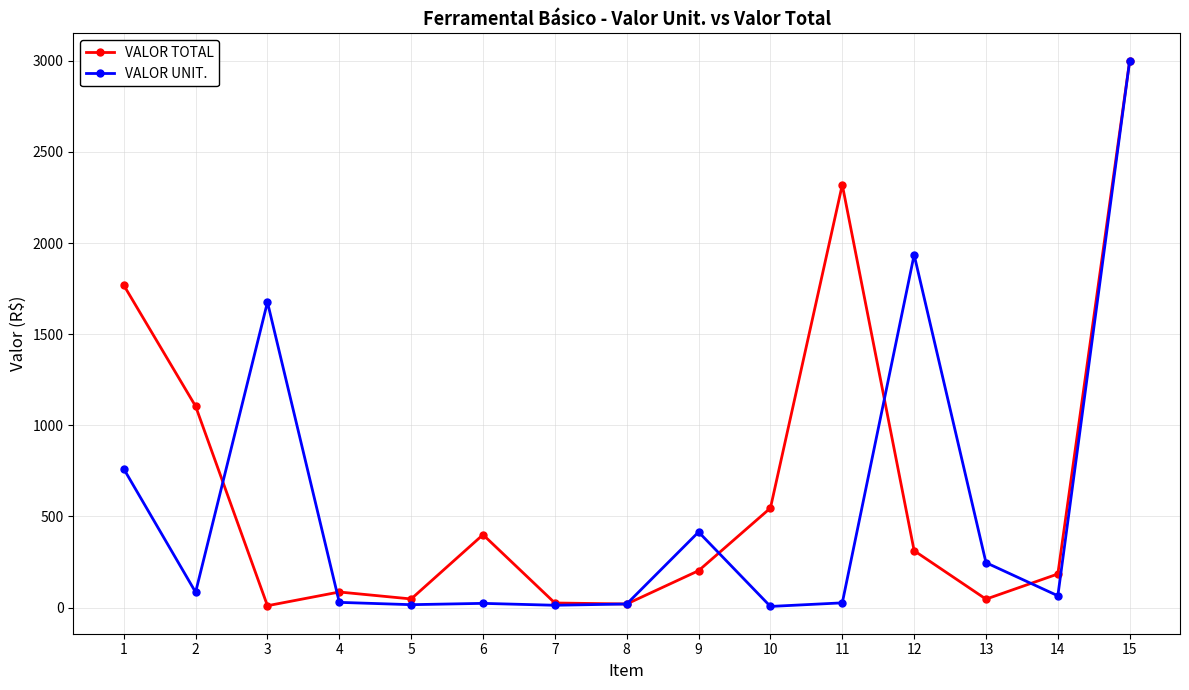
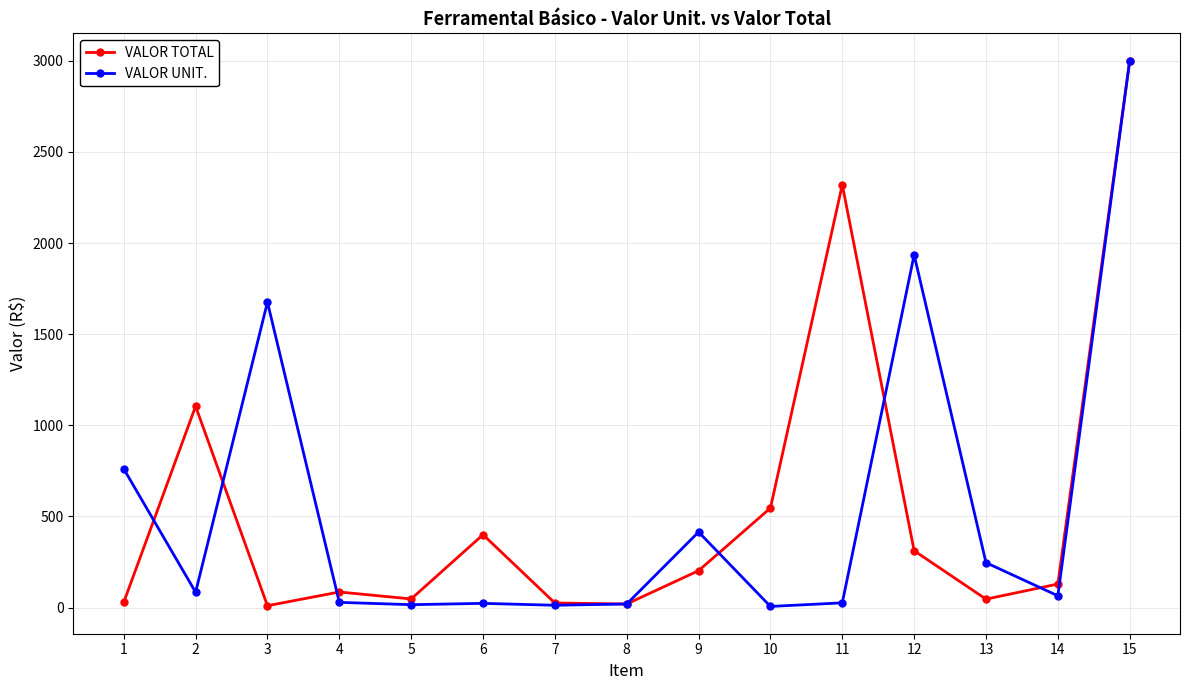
VALOR TOTAL, 1: 1770 -> 30
VALOR TOTAL, 14: 180 -> 130
